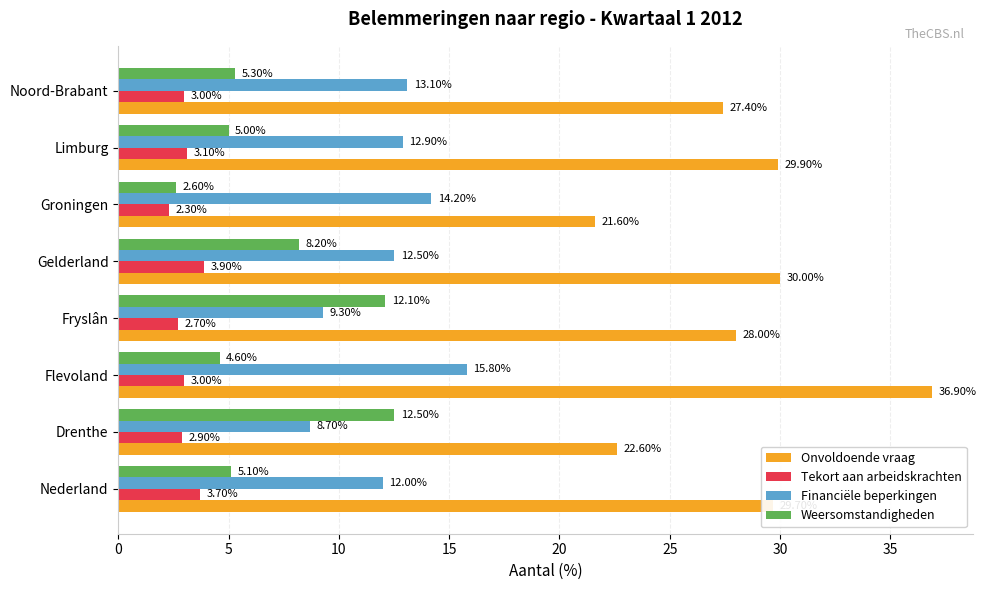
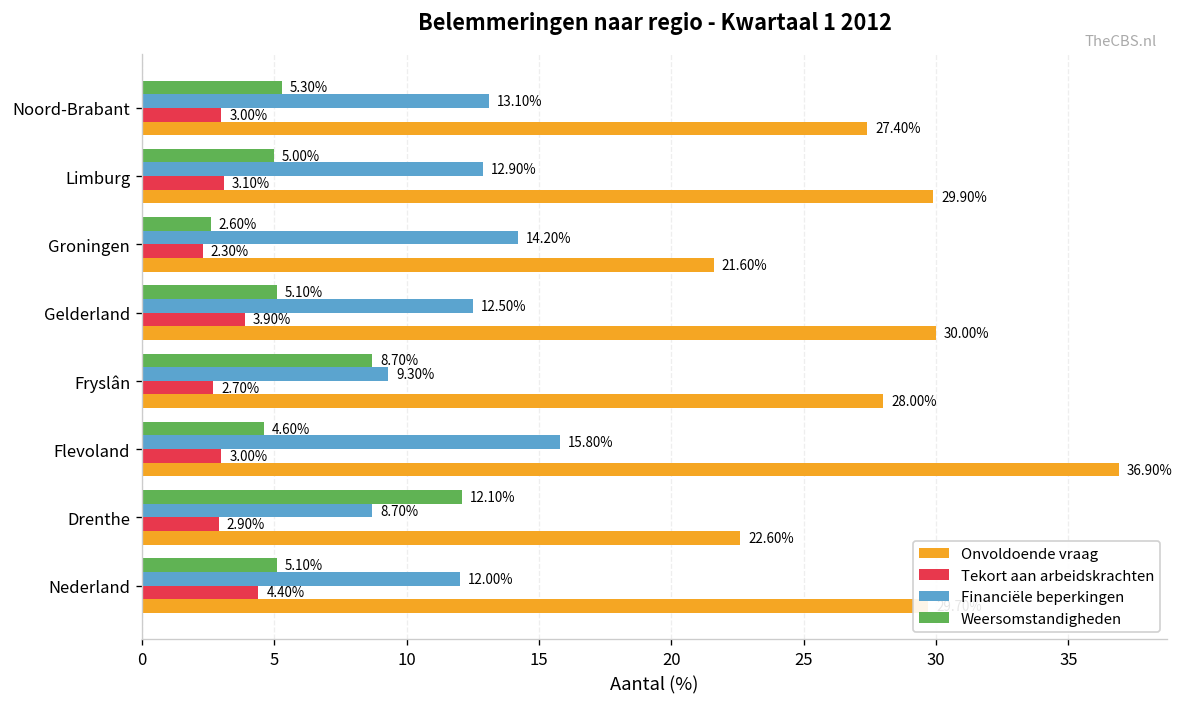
Weersomstandigheden, Gelderland: 8.20% -> 5.10%
Weersomstandigheden, Fryslân: 12.10% -> 8.70%
Weersomstandigheden, Drenthe: 12.50% -> 12.10%
Tekort aan arbeidskrachten, Nederland: 3.70% -> 4.40%
